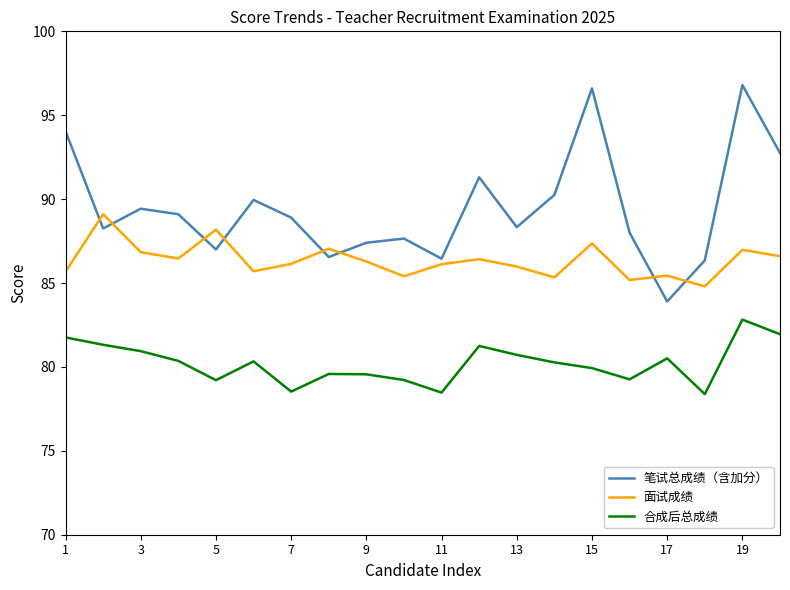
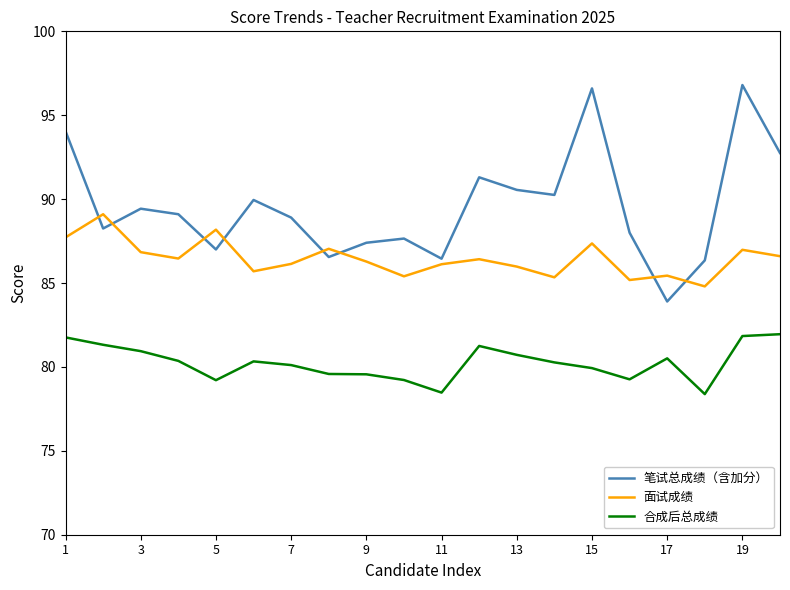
面试成绩, 1: 85.7 -> 87.7
合成后总成绩, 7: 78.5 -> 80.1
笔试总成绩（含加分）, 13: 88.3 -> 90.6
合成后总成绩, 19: 82.8 -> 81.8
